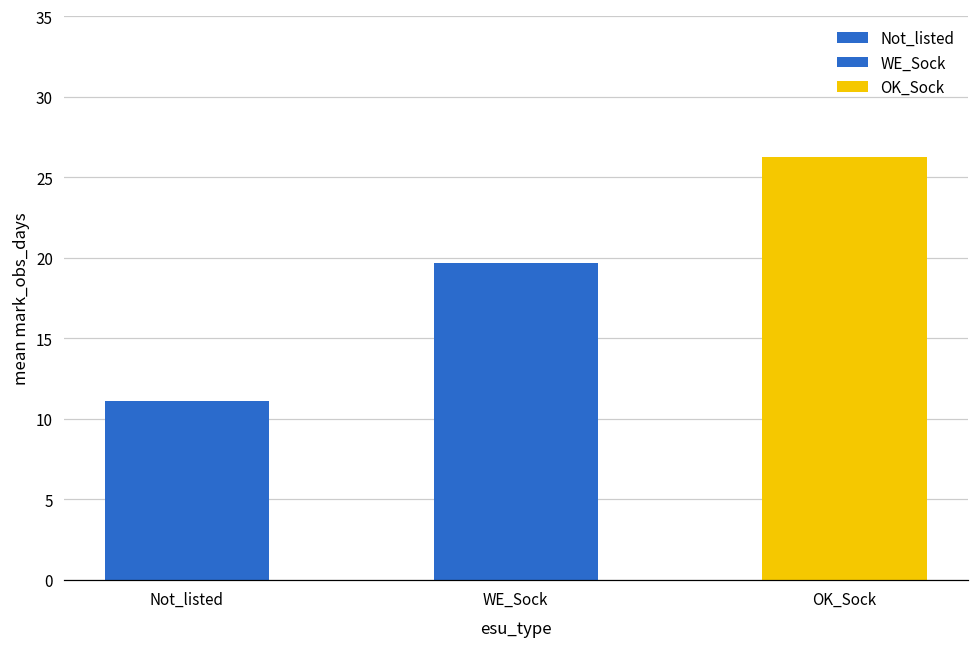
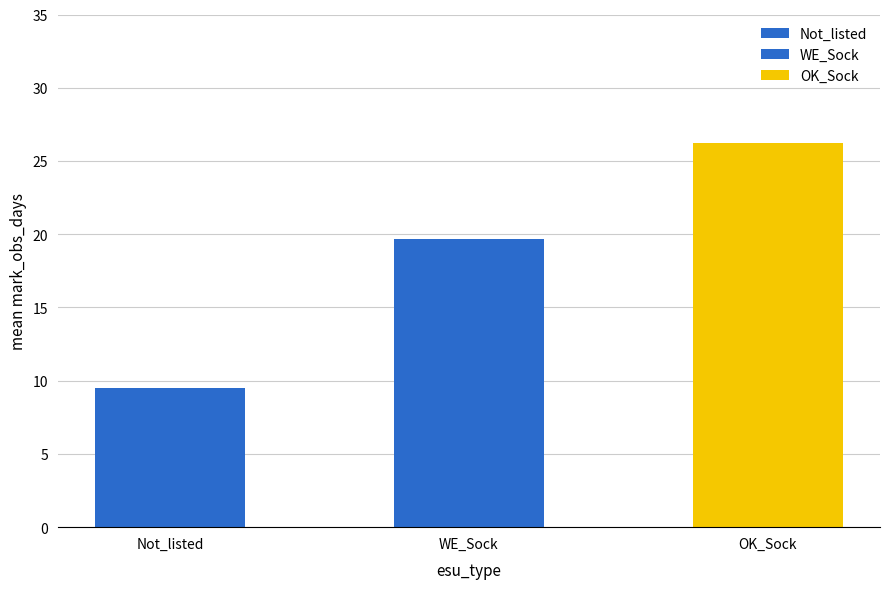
Not_listed: 11.1 -> 9.5
